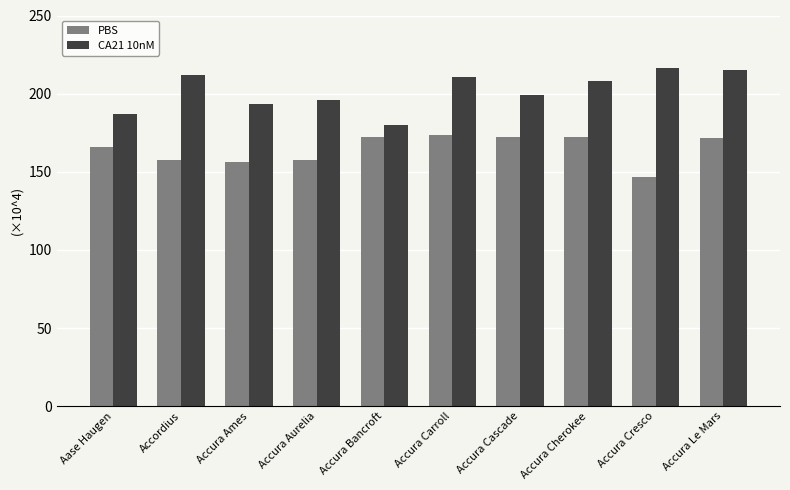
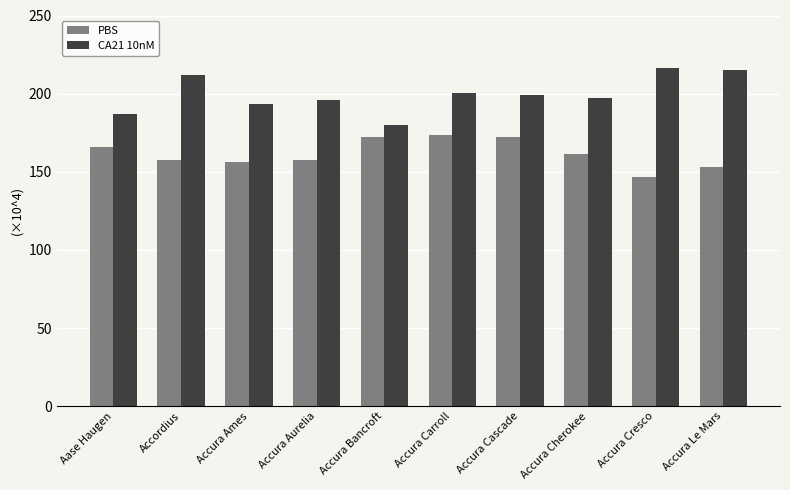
CA21 10nM, Accura Carroll: 211 -> 200
PBS, Accura Cherokee: 172 -> 162
CA21 10nM, Accura Cherokee: 208 -> 197
PBS, Accura Le Mars: 171 -> 153
